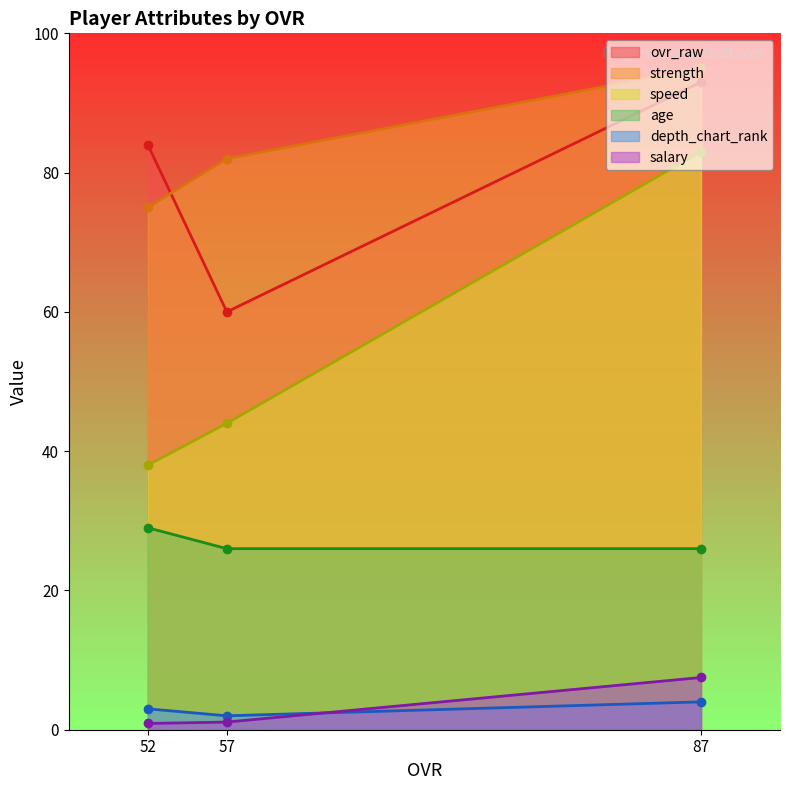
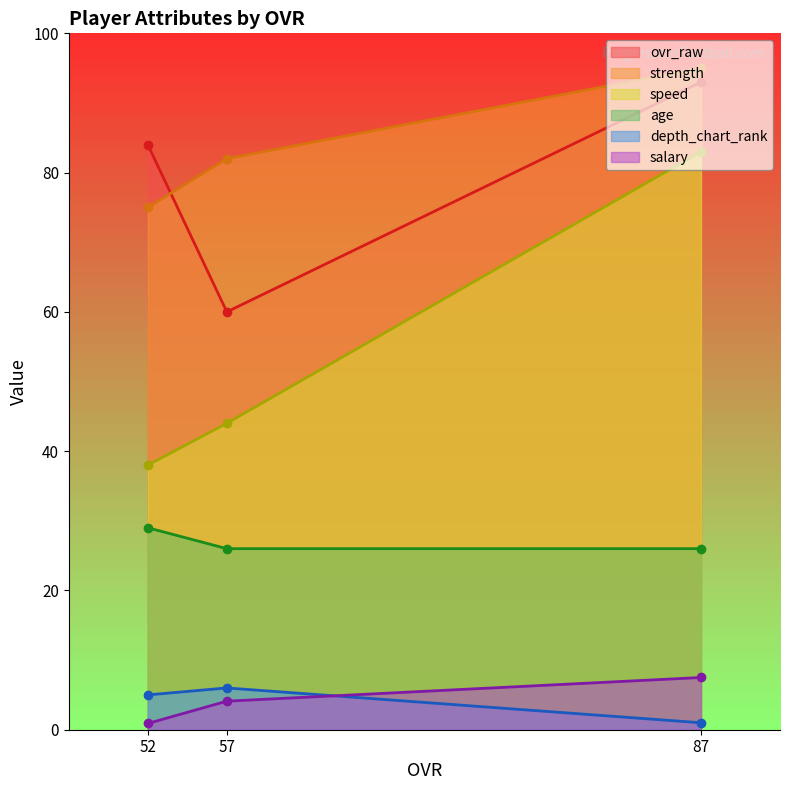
depth_chart_rank, 52: 3 -> 5
depth_chart_rank, 57: 2 -> 6
salary, 57: 1 -> 4
depth_chart_rank, 87: 4 -> 1
